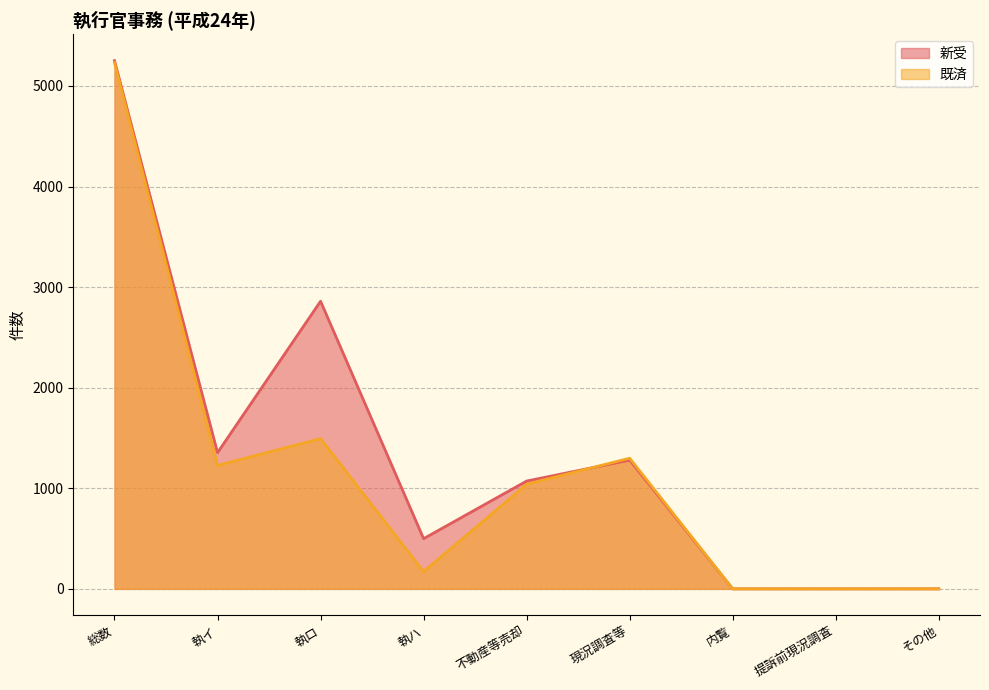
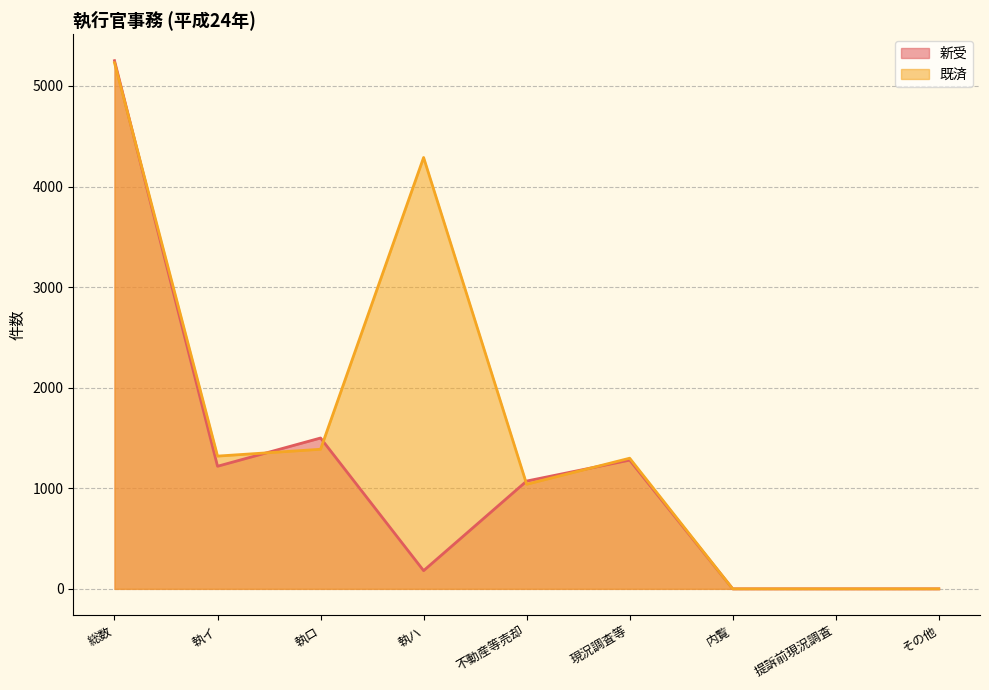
新受, 執イ: 1350 -> 1220
既済, 執イ: 1230 -> 1320
新受, 執ロ: 2860 -> 1500
既済, 執ロ: 1490 -> 1390
新受, 執ハ: 500 -> 180
既済, 執ハ: 170 -> 4290
